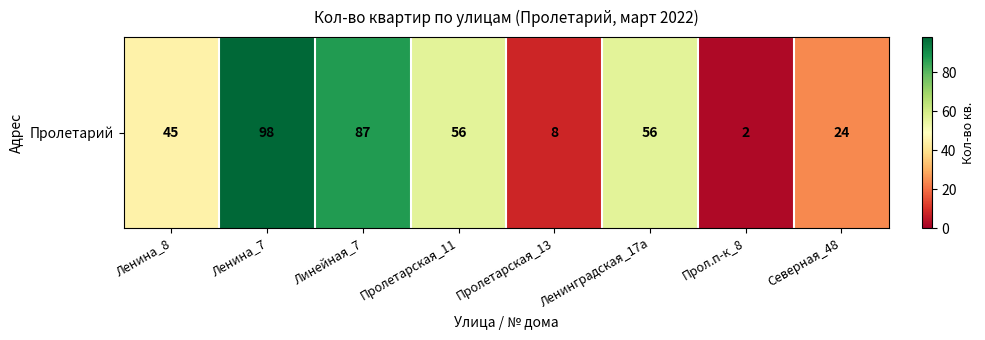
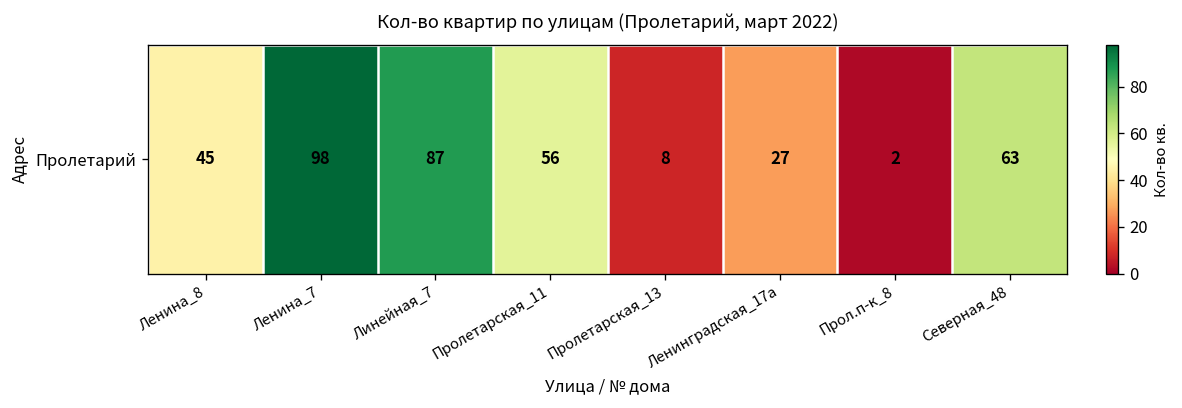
Пролетарий, Ленинградская_17а: 56 -> 27
Пролетарий, Северная_48: 24 -> 63
